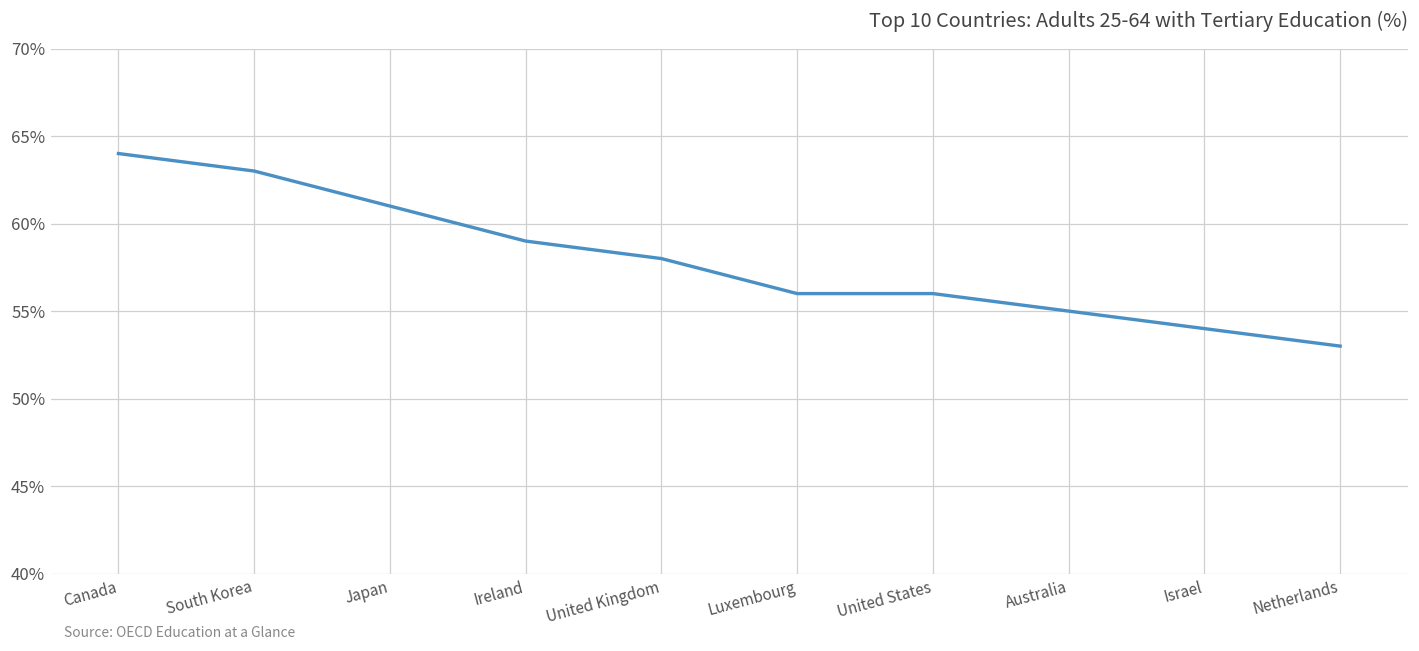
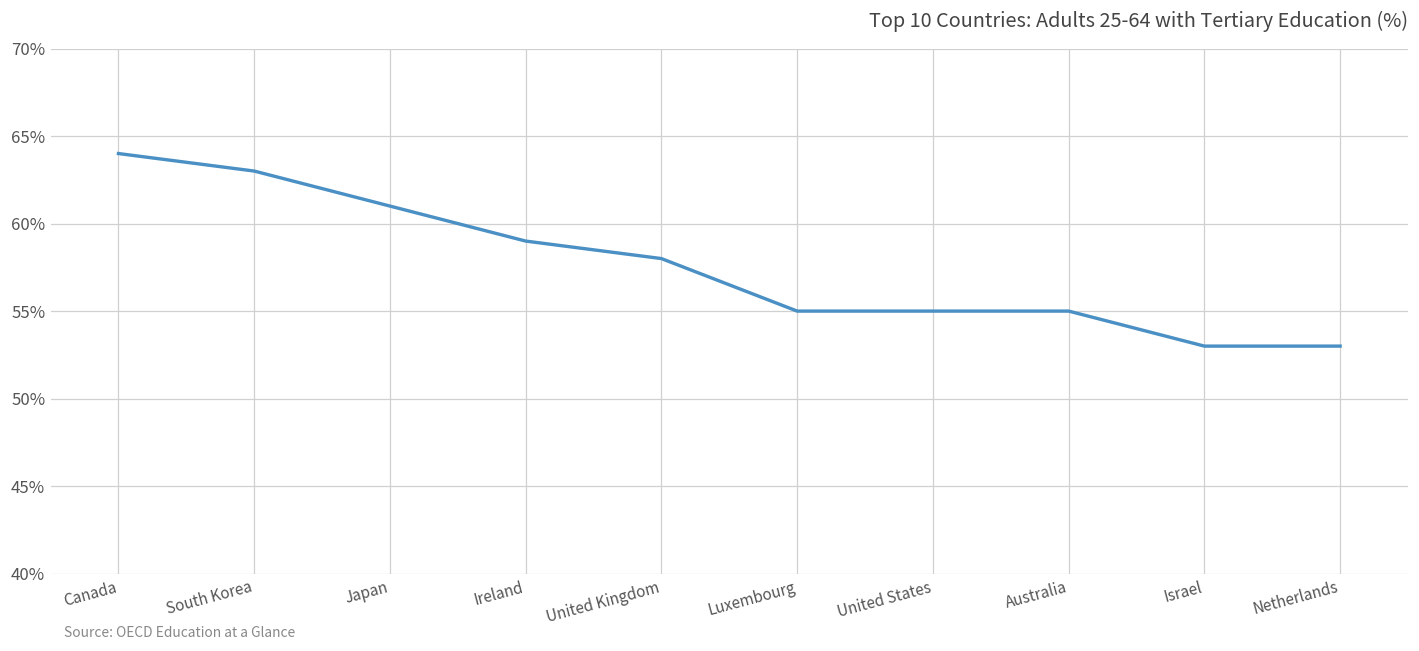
Luxembourg: 56% -> 55%
United States: 56% -> 55%
Israel: 54% -> 53%
